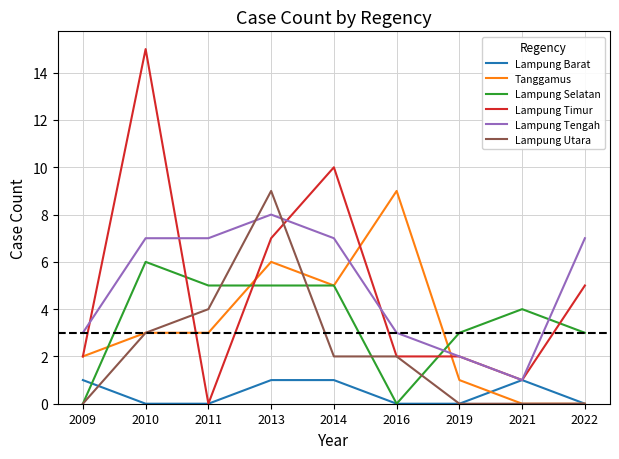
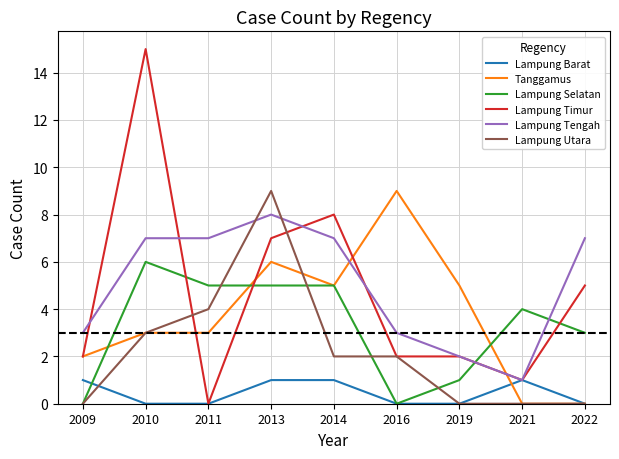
Lampung Timur, 2014: 10 -> 8
Tanggamus, 2019: 1 -> 5
Lampung Selatan, 2019: 3 -> 1
